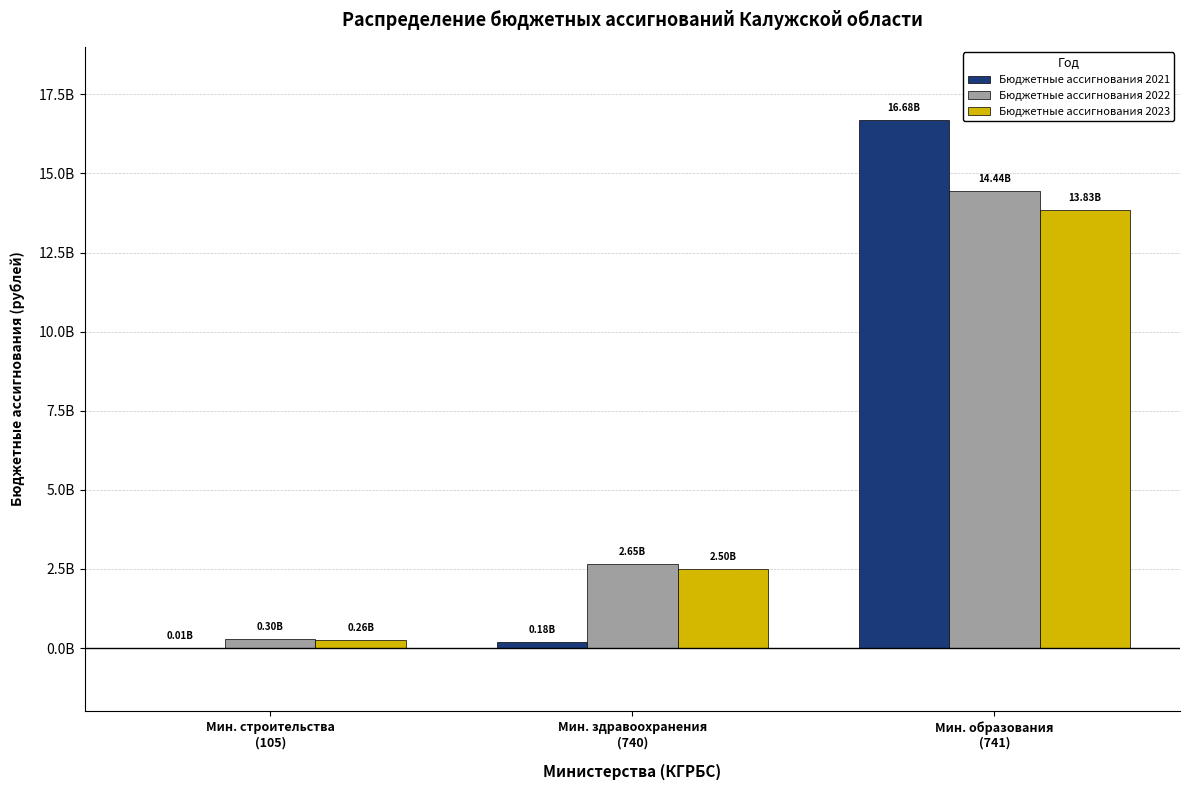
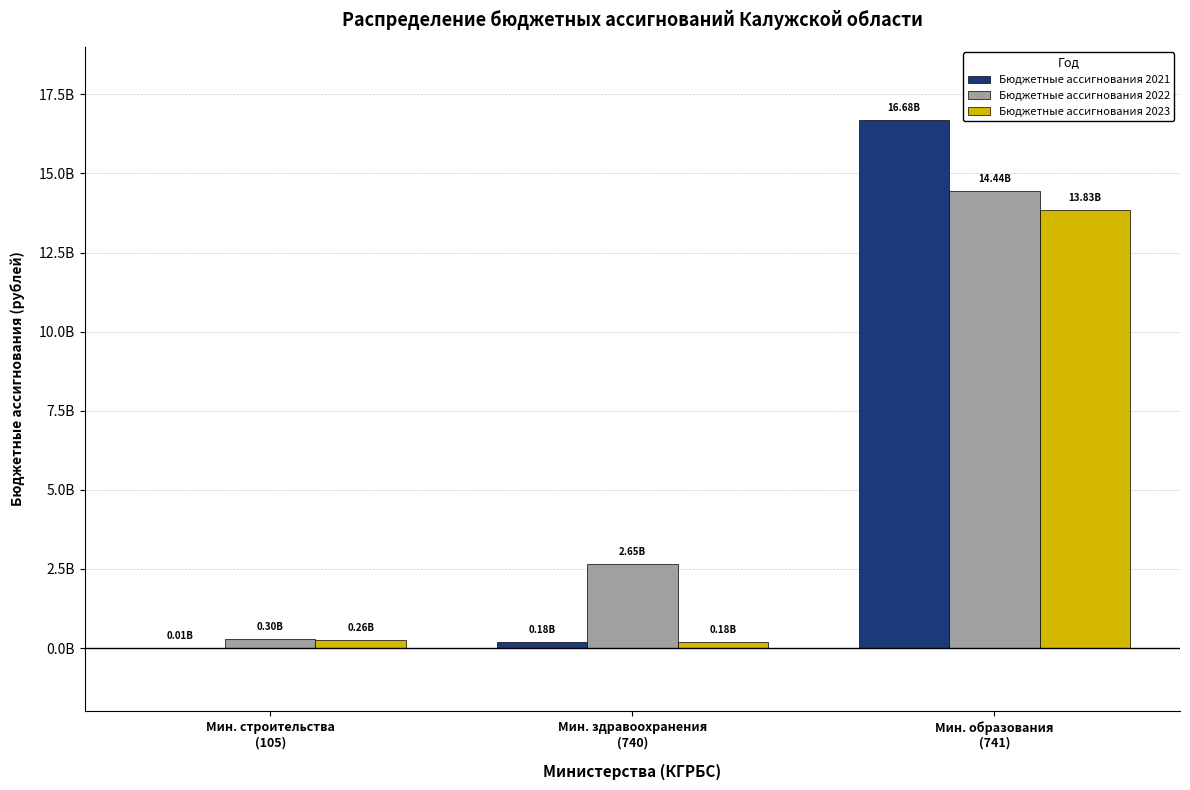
Бюджетные ассигнования 2023, Мин. здравоохранения (740): 2.50B -> 0.18B
